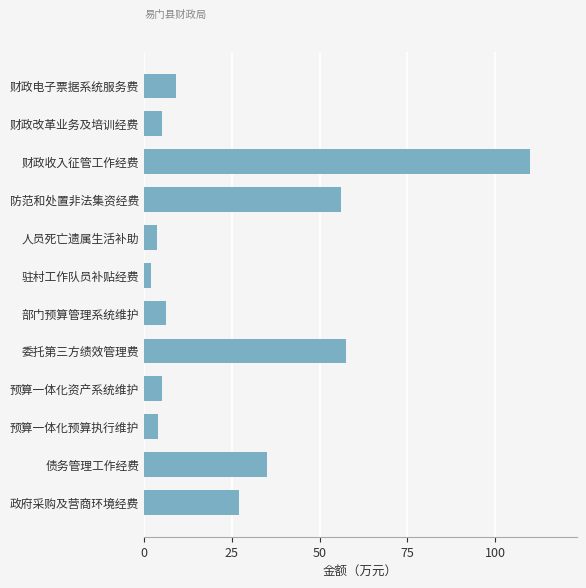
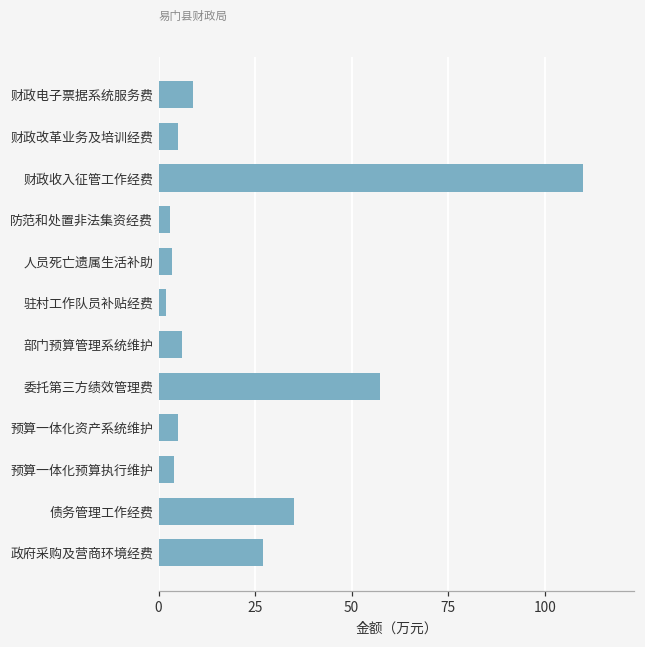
防范和处置非法集资经费: 56 -> 3
